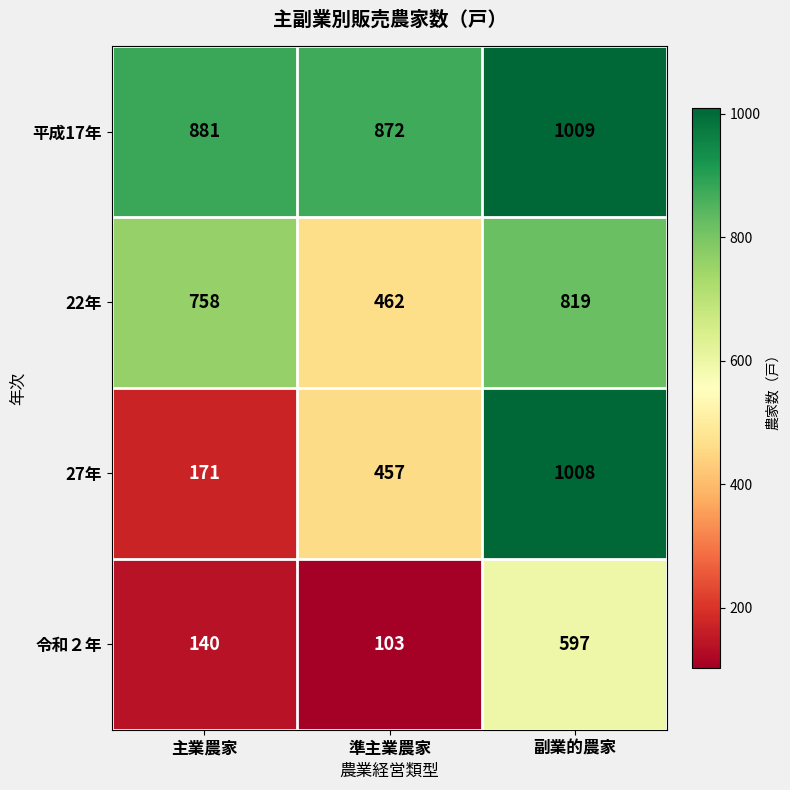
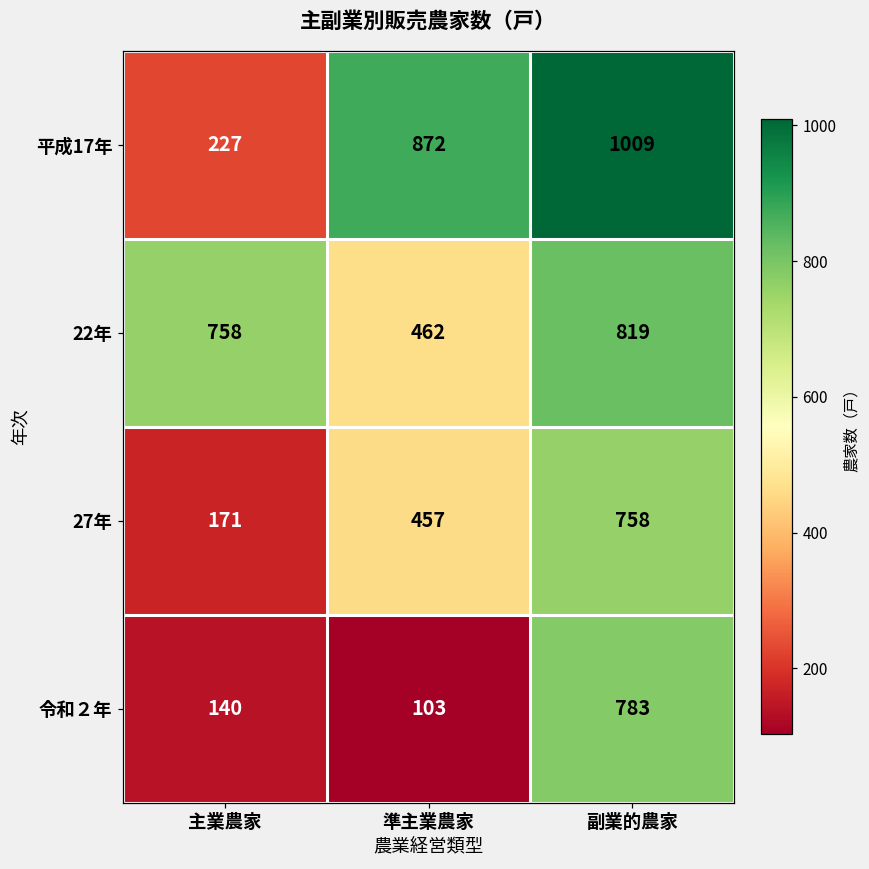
平成17年, 主業農家: 881 -> 227
27年, 副業的農家: 1008 -> 758
令和２年, 副業的農家: 597 -> 783
